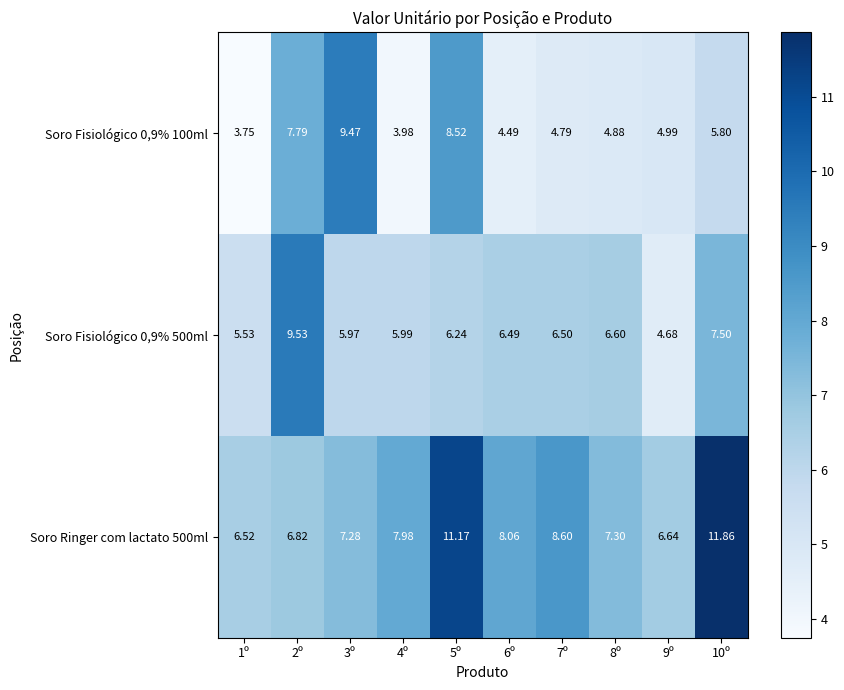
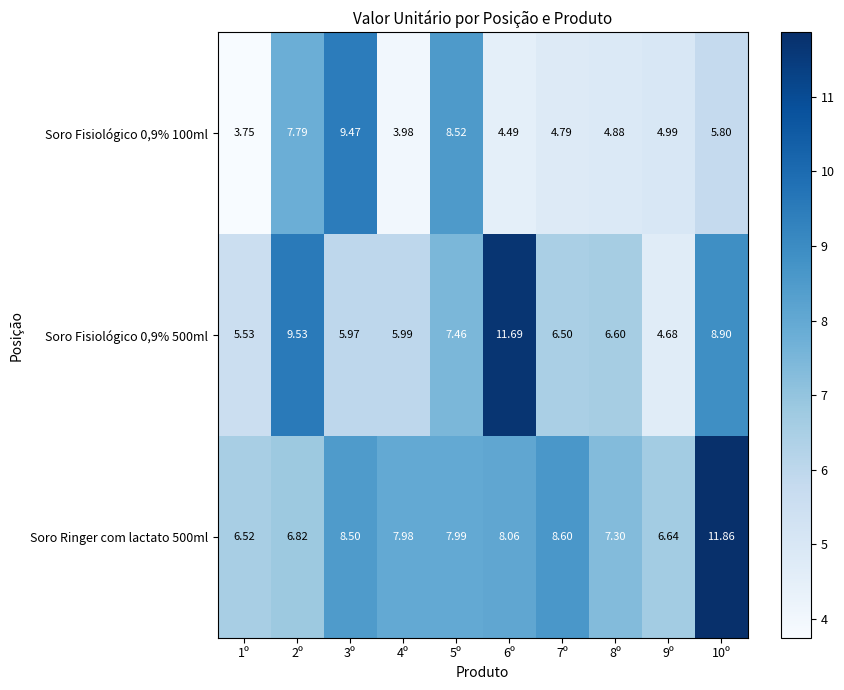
Soro Fisiológico 0,9% 500ml, 5º: 6.24 -> 7.46
Soro Fisiológico 0,9% 500ml, 6º: 6.49 -> 11.69
Soro Fisiológico 0,9% 500ml, 10º: 7.50 -> 8.90
Soro Ringer com lactato 500ml, 3º: 7.28 -> 8.50
Soro Ringer com lactato 500ml, 5º: 11.17 -> 7.99
